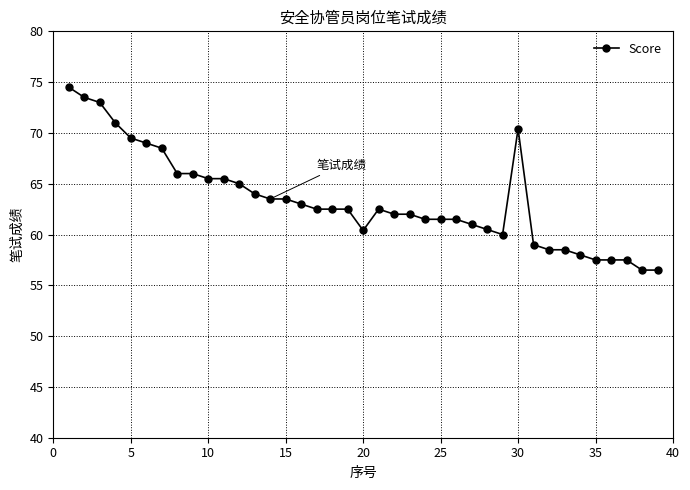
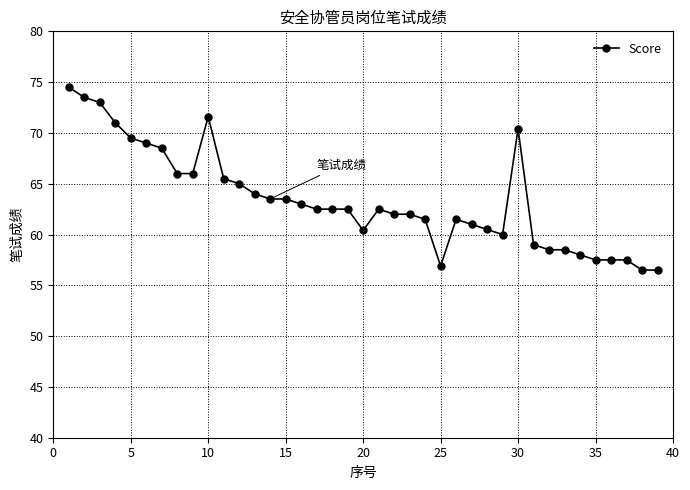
10: 65.5 -> 71.6
25: 61.5 -> 56.9
